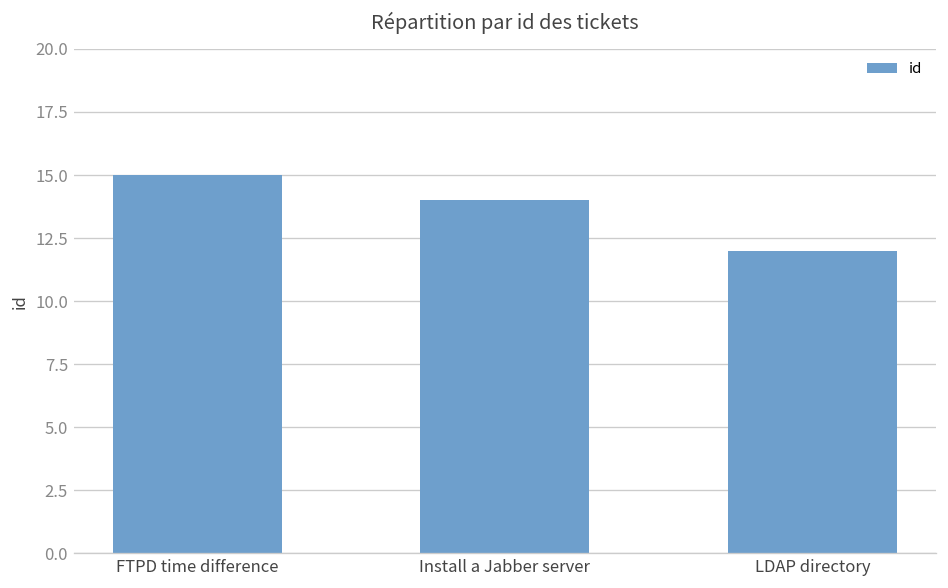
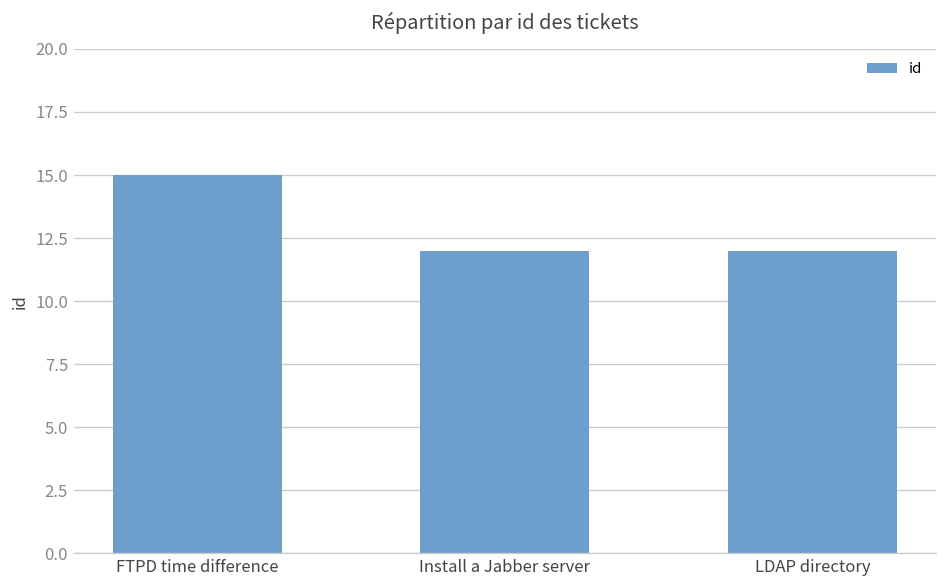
Install a Jabber server: 14 -> 12
